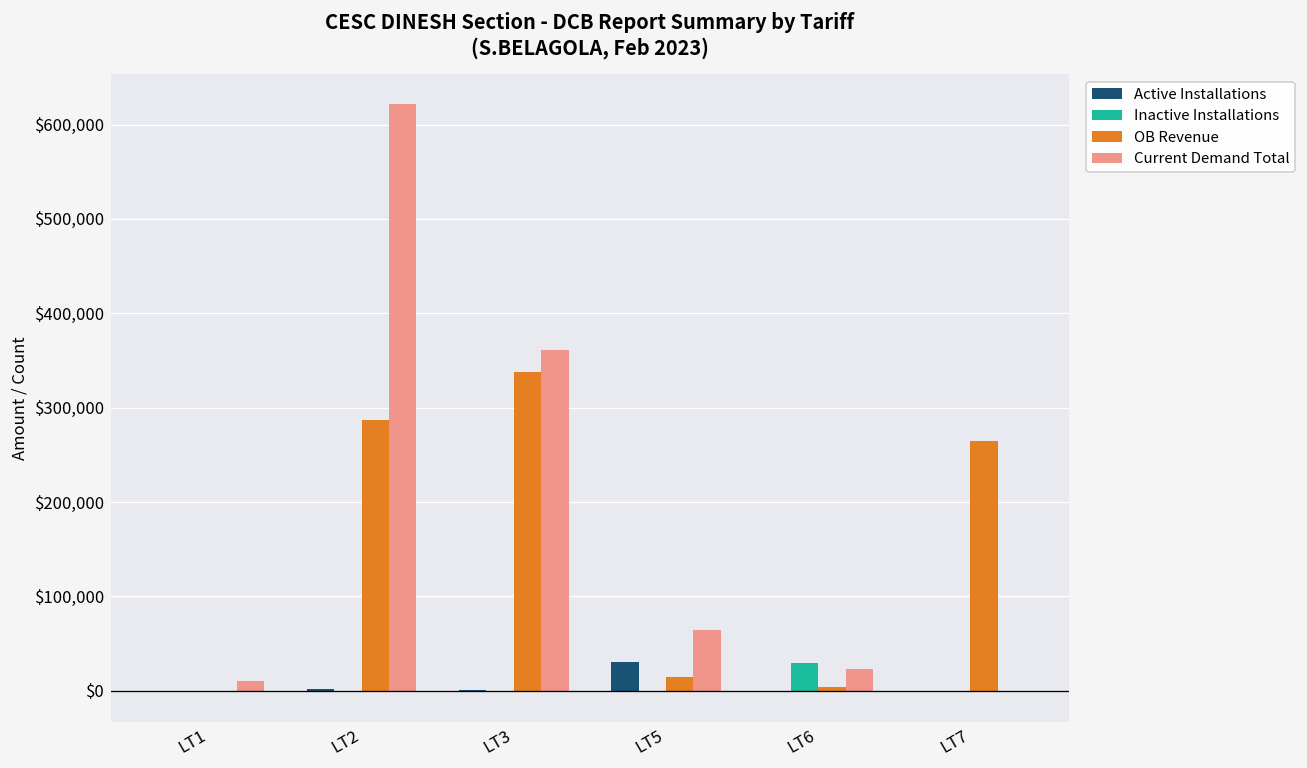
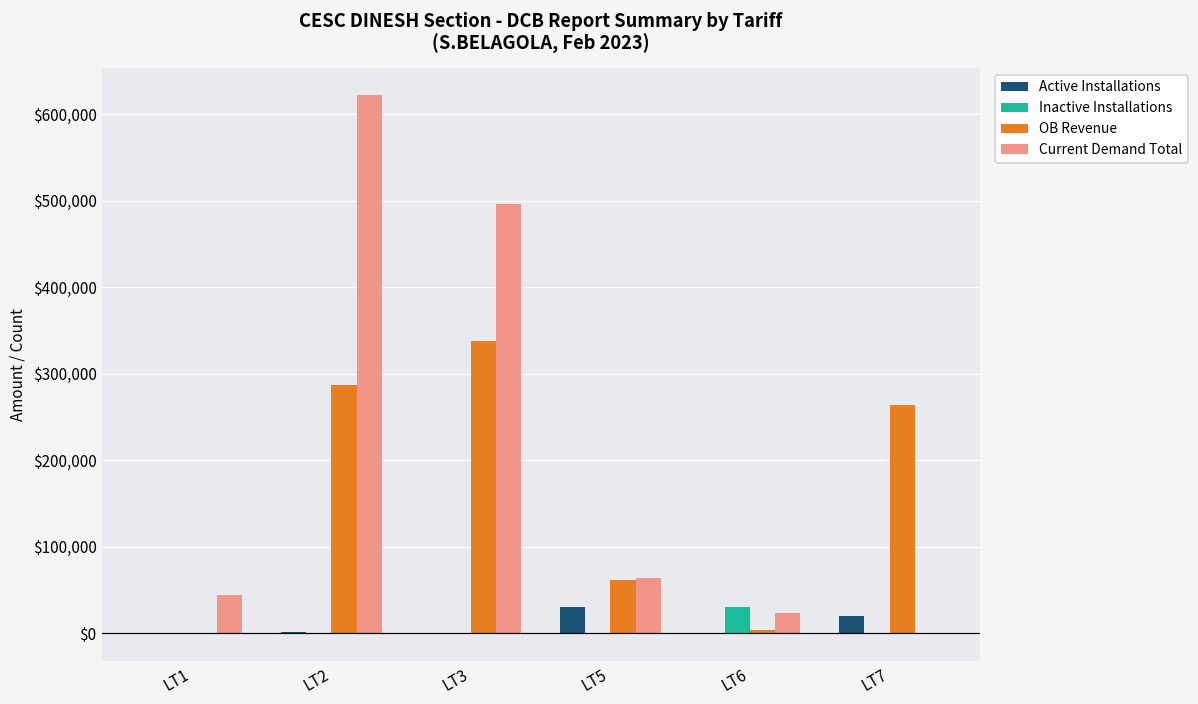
Current Demand Total, LT1: $10,000 -> $40,000
Current Demand Total, LT3: $360,000 -> $500,000
OB Revenue, LT5: $10,000 -> $60,000
Active Installations, LT7: $0 -> $20,000
